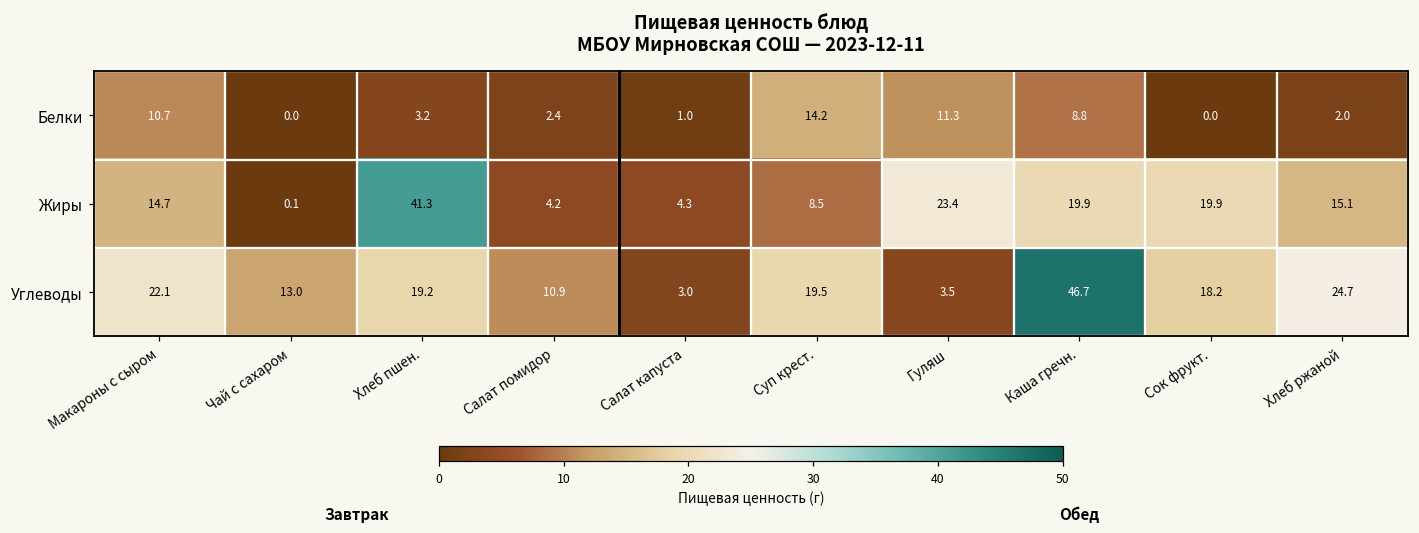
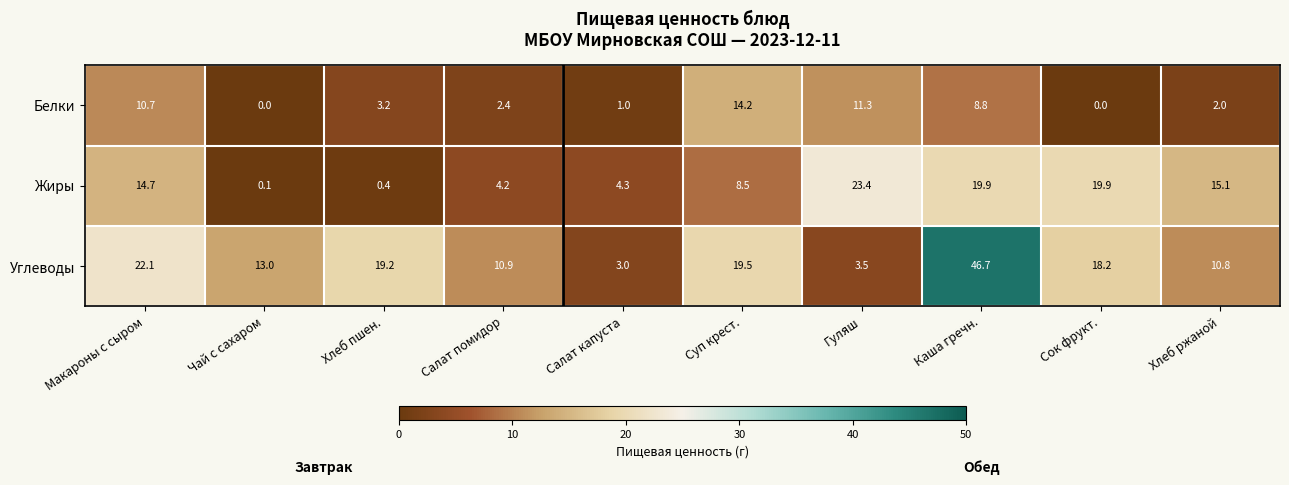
Жиры, Хлеб пшен.: 41.3 -> 0.4
Углеводы, Хлеб ржаной: 24.7 -> 10.8
